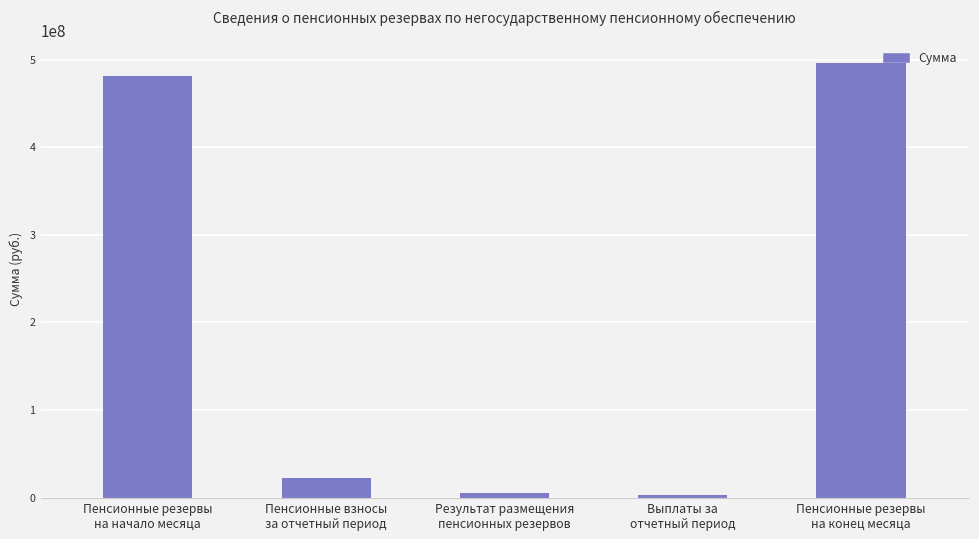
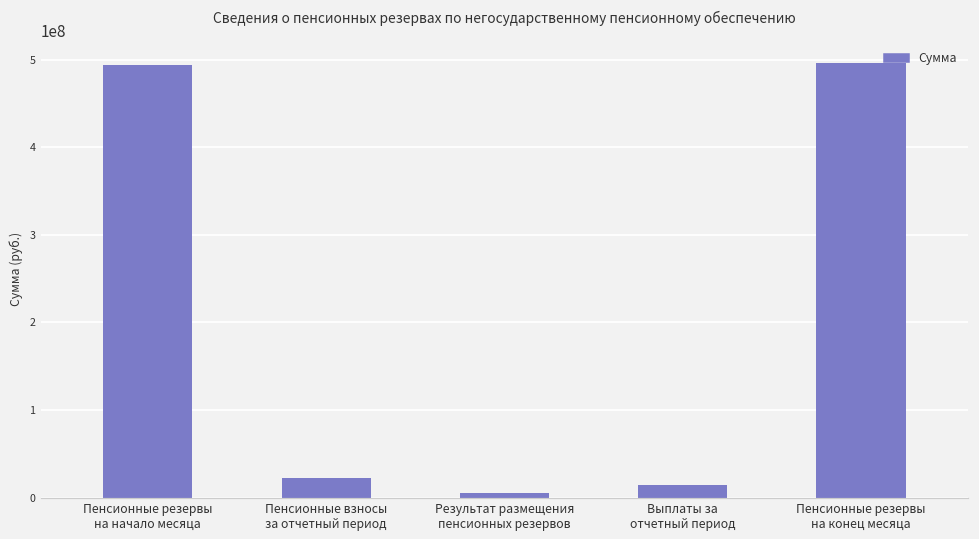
Пенсионные резервы на начало месяца: 480000000 -> 490000000
Выплаты за отчетный период: 0 -> 10000000
